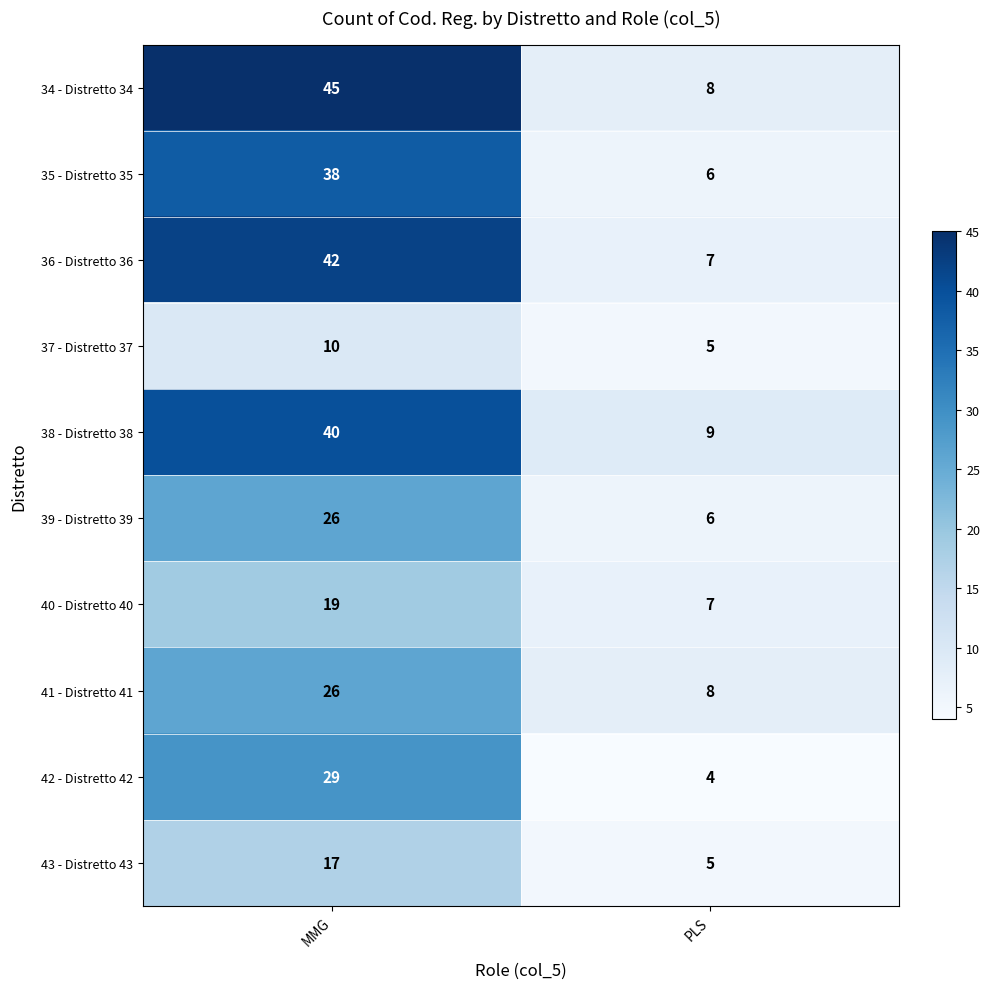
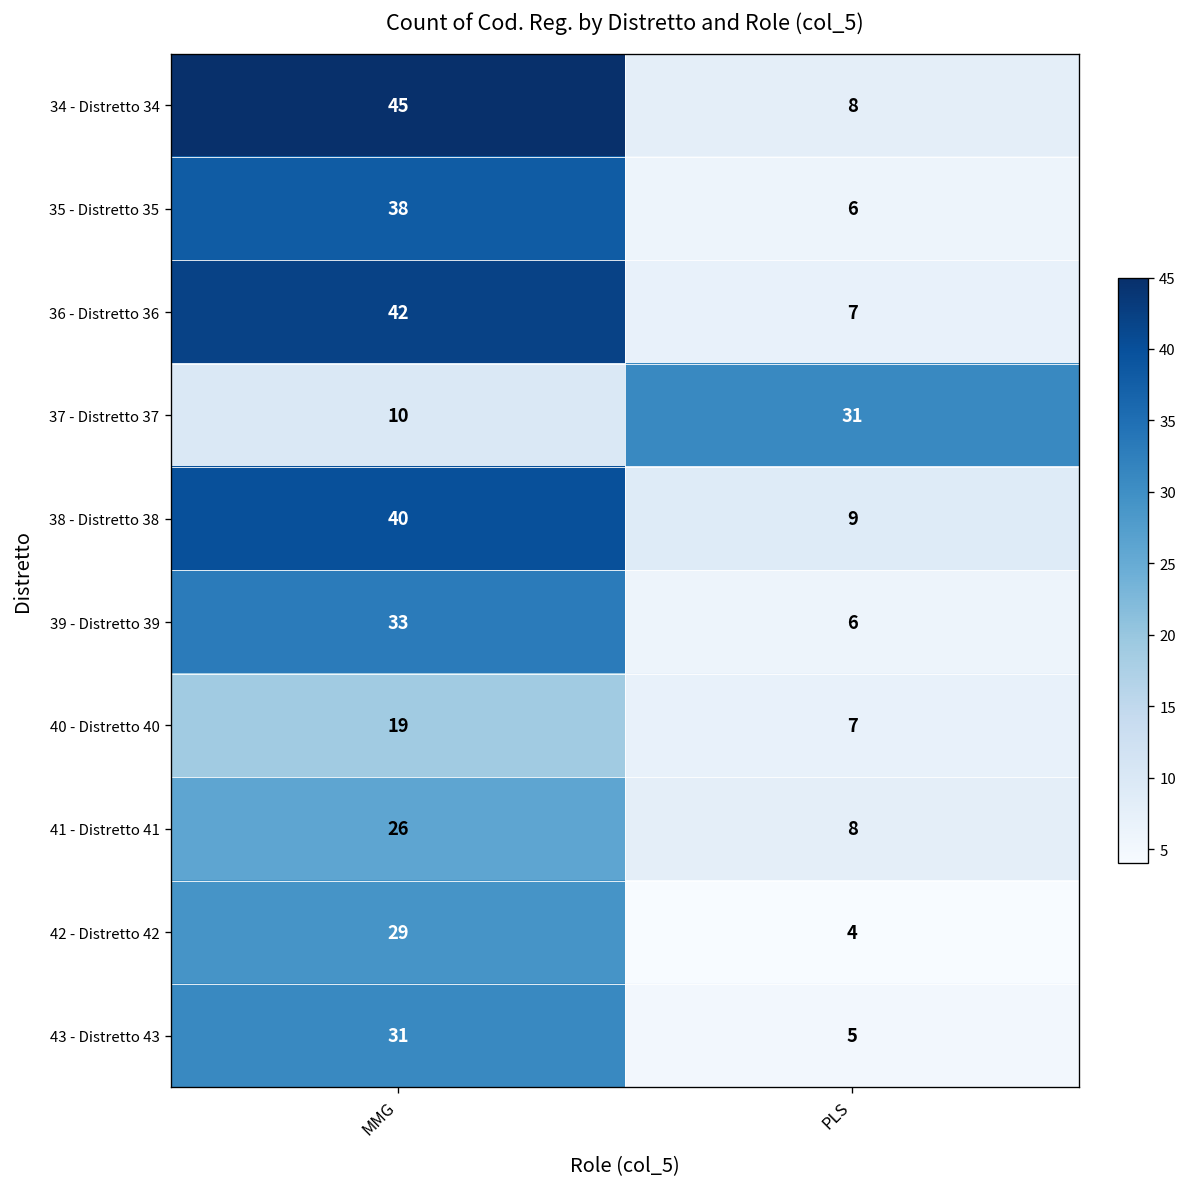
37 - Distretto 37, PLS: 5 -> 31
39 - Distretto 39, MMG: 26 -> 33
43 - Distretto 43, MMG: 17 -> 31
